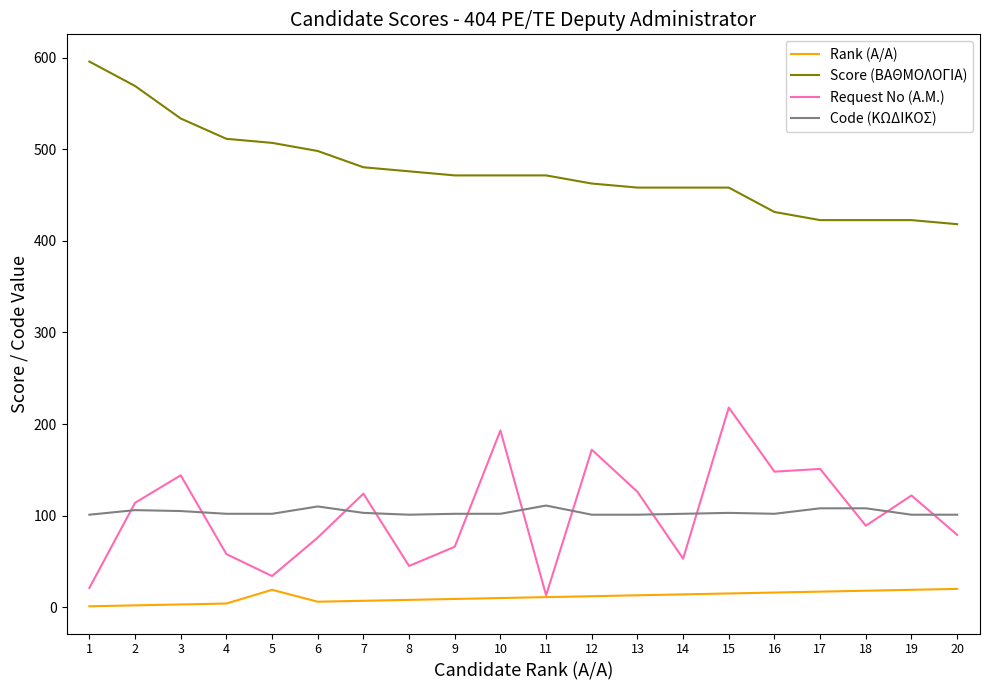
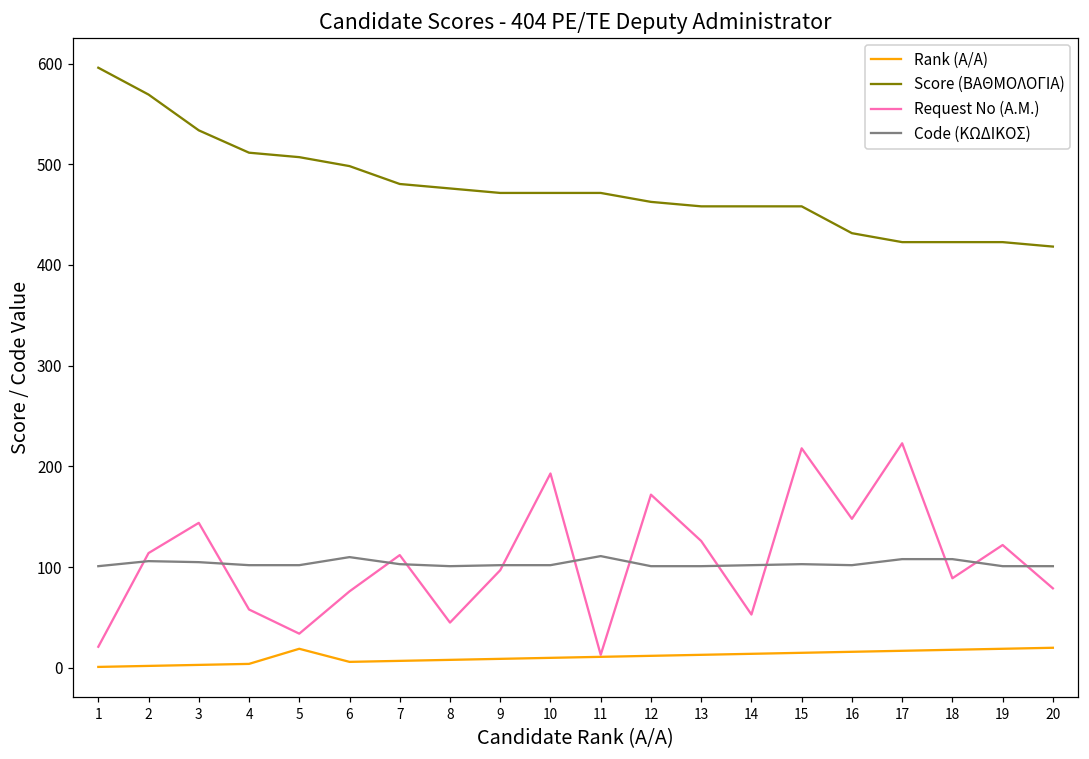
Request No (Α.Μ.), 7: 120 -> 110
Request No (Α.Μ.), 9: 70 -> 100
Request No (Α.Μ.), 17: 150 -> 220
